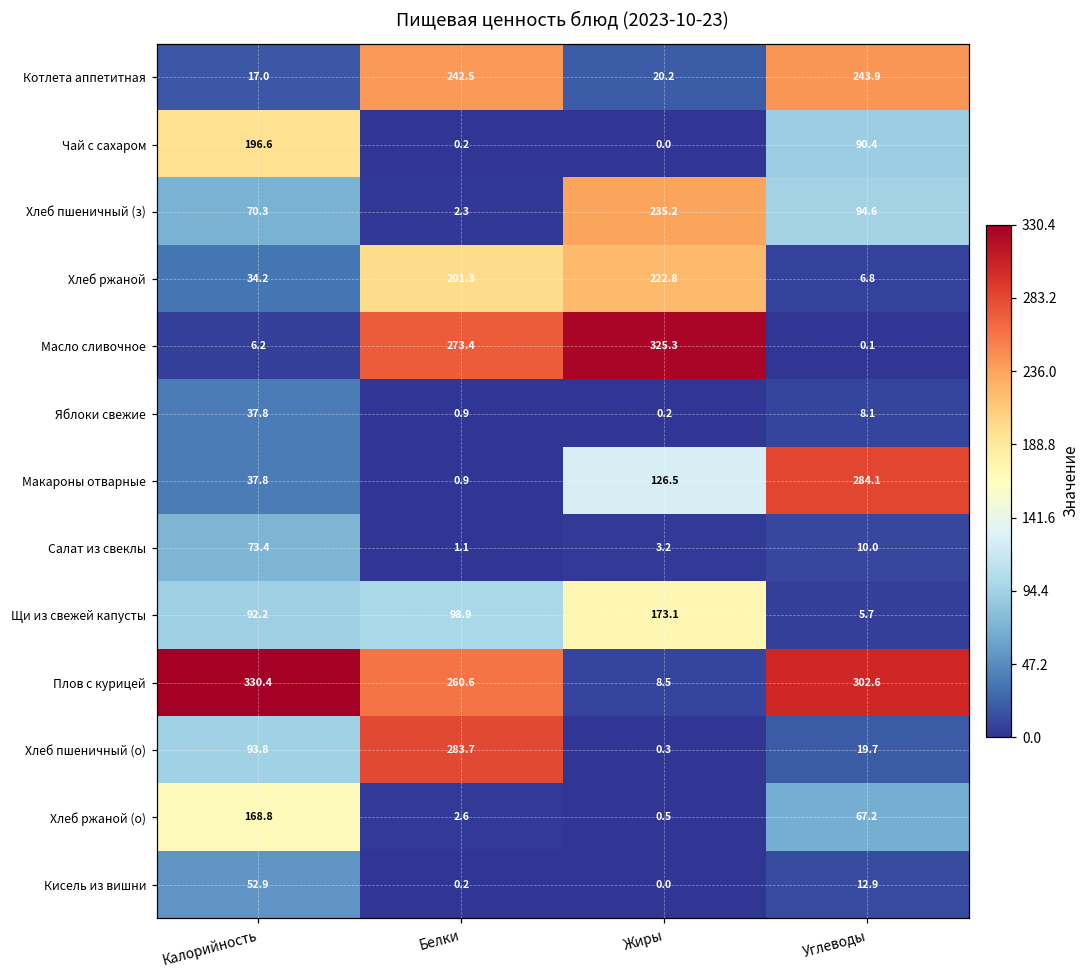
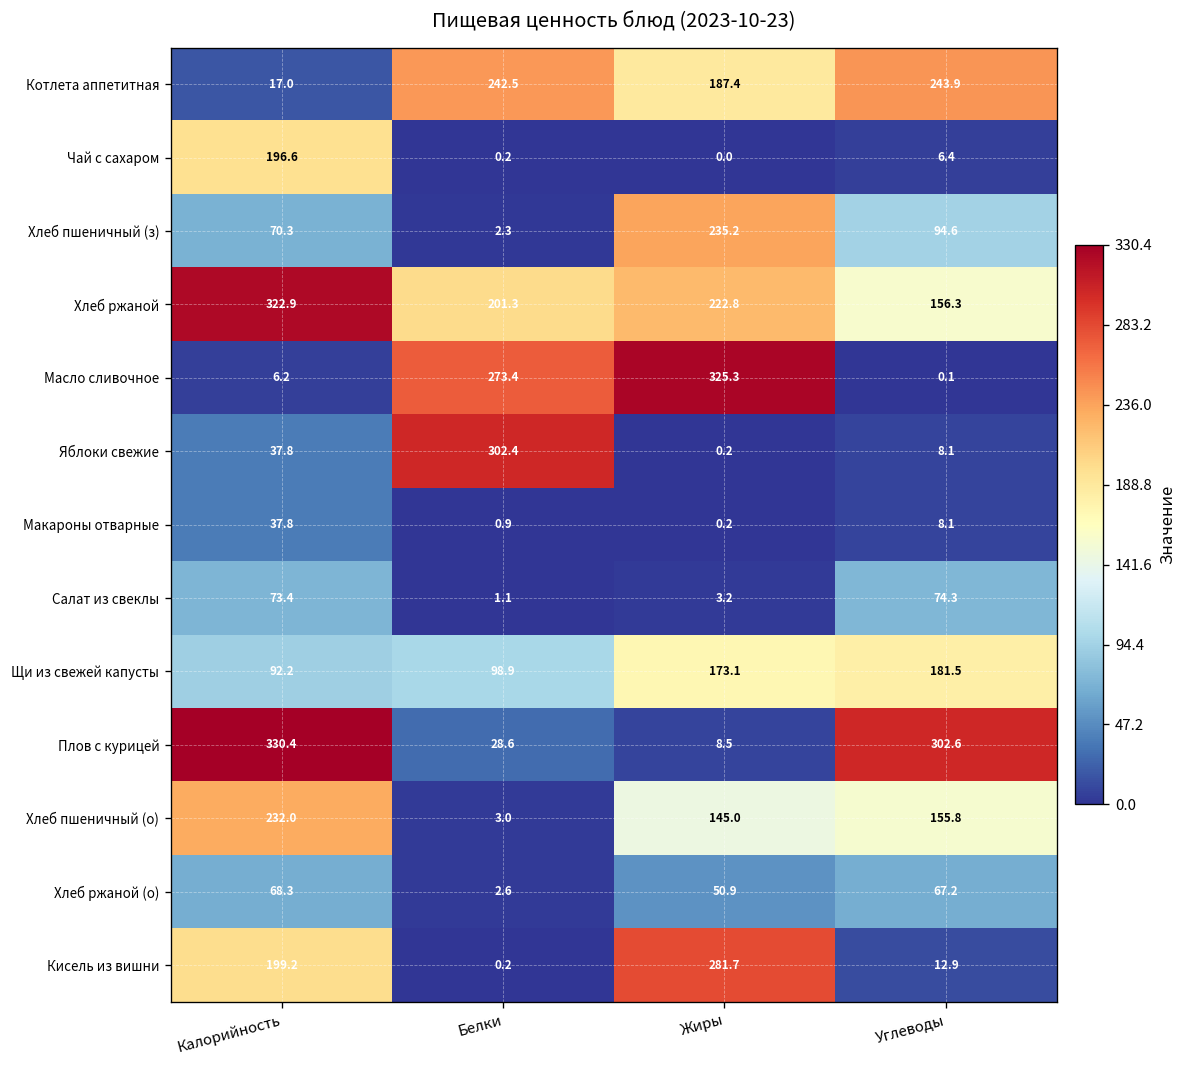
Котлета аппетитная, Жиры: 20.2 -> 187.4
Чай с сахаром, Углеводы: 90.4 -> 6.4
Хлеб ржаной, Калорийность: 34.2 -> 322.9
Хлеб ржаной, Углеводы: 6.8 -> 156.3
Яблоки свежие, Белки: 0.9 -> 302.4
Макароны отварные, Жиры: 126.5 -> 0.2
Макароны отварные, Углеводы: 284.1 -> 8.1
Салат из свеклы, Углеводы: 10.0 -> 74.3
Щи из свежей капусты, Углеводы: 5.7 -> 181.5
Плов с курицей, Белки: 260.6 -> 28.6
Хлеб пшеничный (о), Калорийность: 93.8 -> 232.0
Хлеб пшеничный (о), Белки: 283.7 -> 3.0
Хлеб пшеничный (о), Жиры: 0.3 -> 145.0
Хлеб пшеничный (о), Углеводы: 19.7 -> 155.8
Хлеб ржаной (о), Калорийность: 168.8 -> 68.3
Хлеб ржаной (о), Жиры: 0.5 -> 50.9
Кисель из вишни, Калорийность: 52.9 -> 199.2
Кисель из вишни, Жиры: 0.0 -> 281.7
